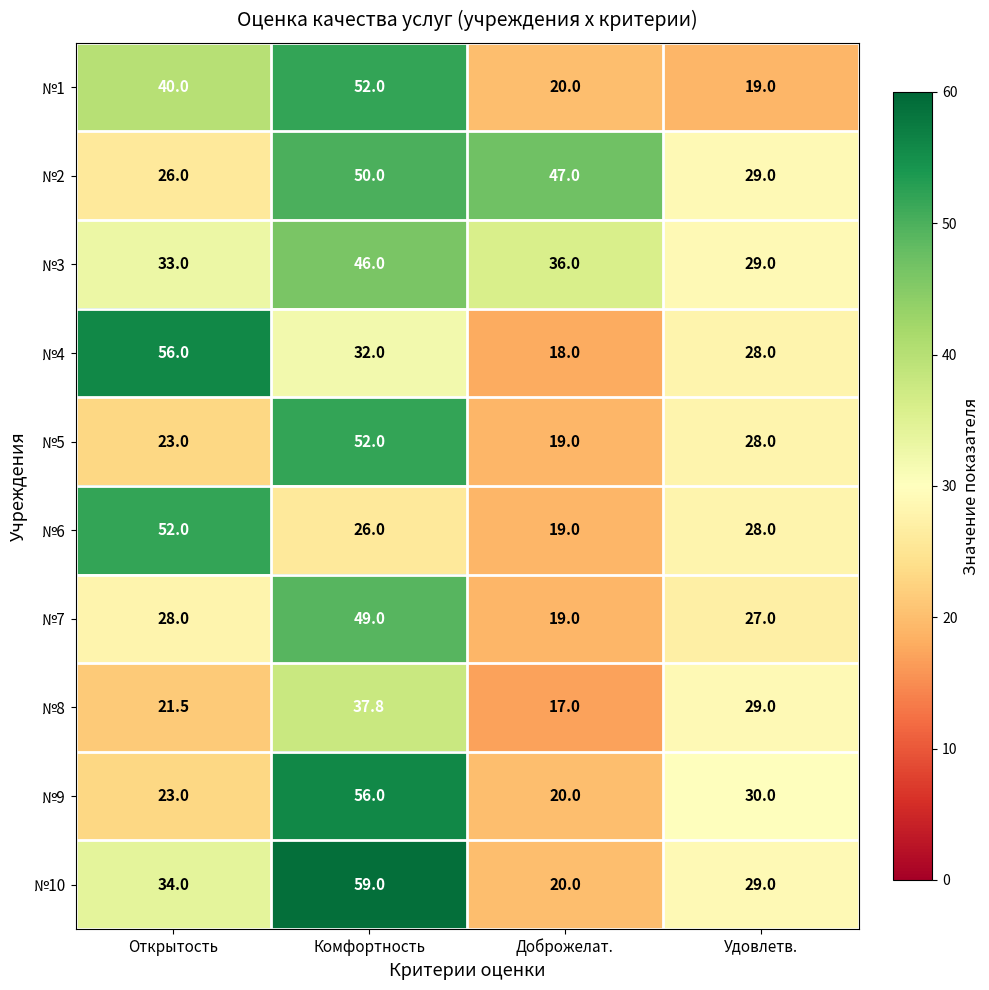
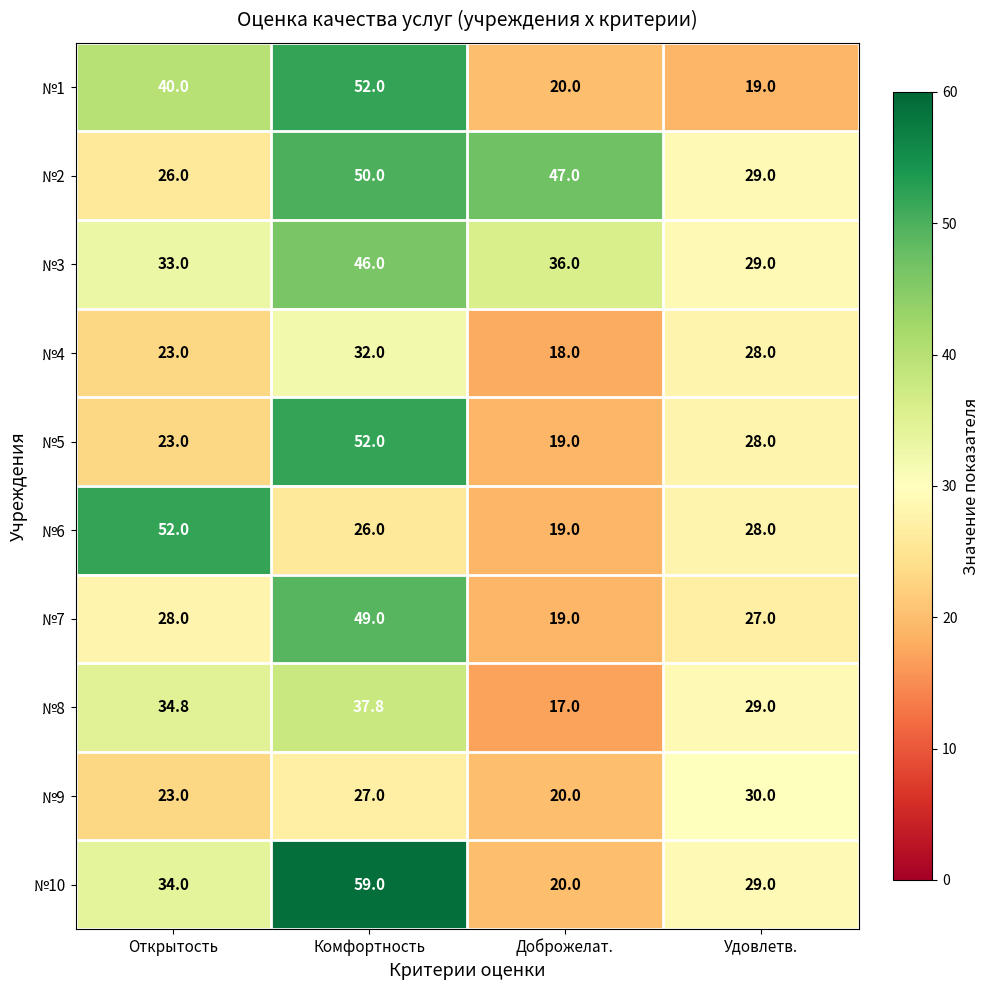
№4, Открытость: 56.0 -> 23.0
№8, Открытость: 21.5 -> 34.8
№9, Комфортность: 56.0 -> 27.0
